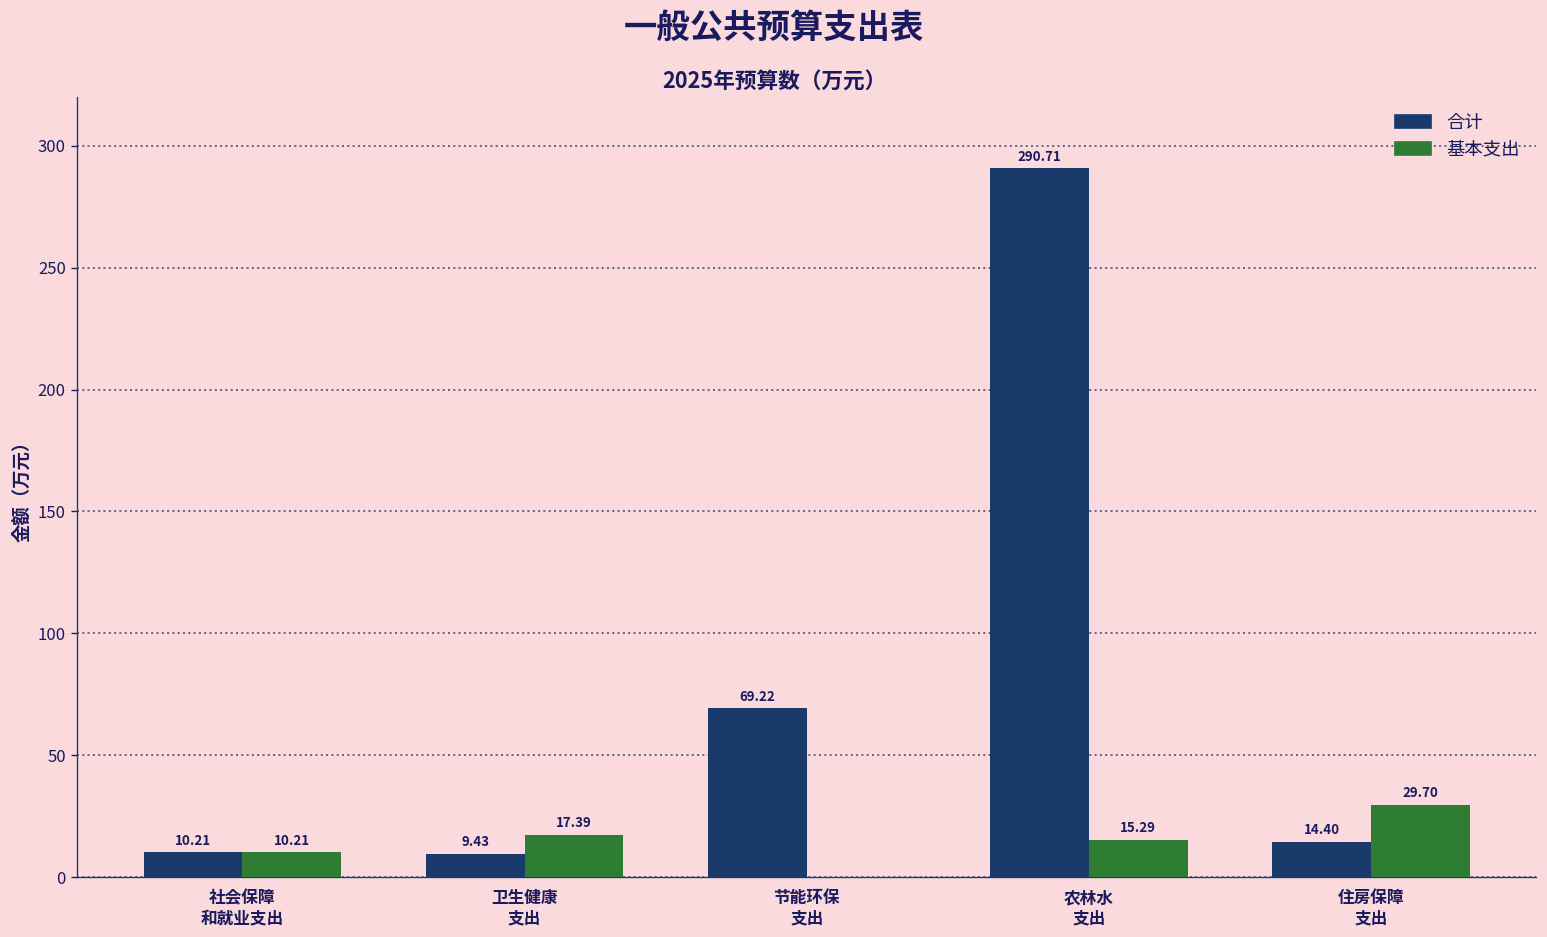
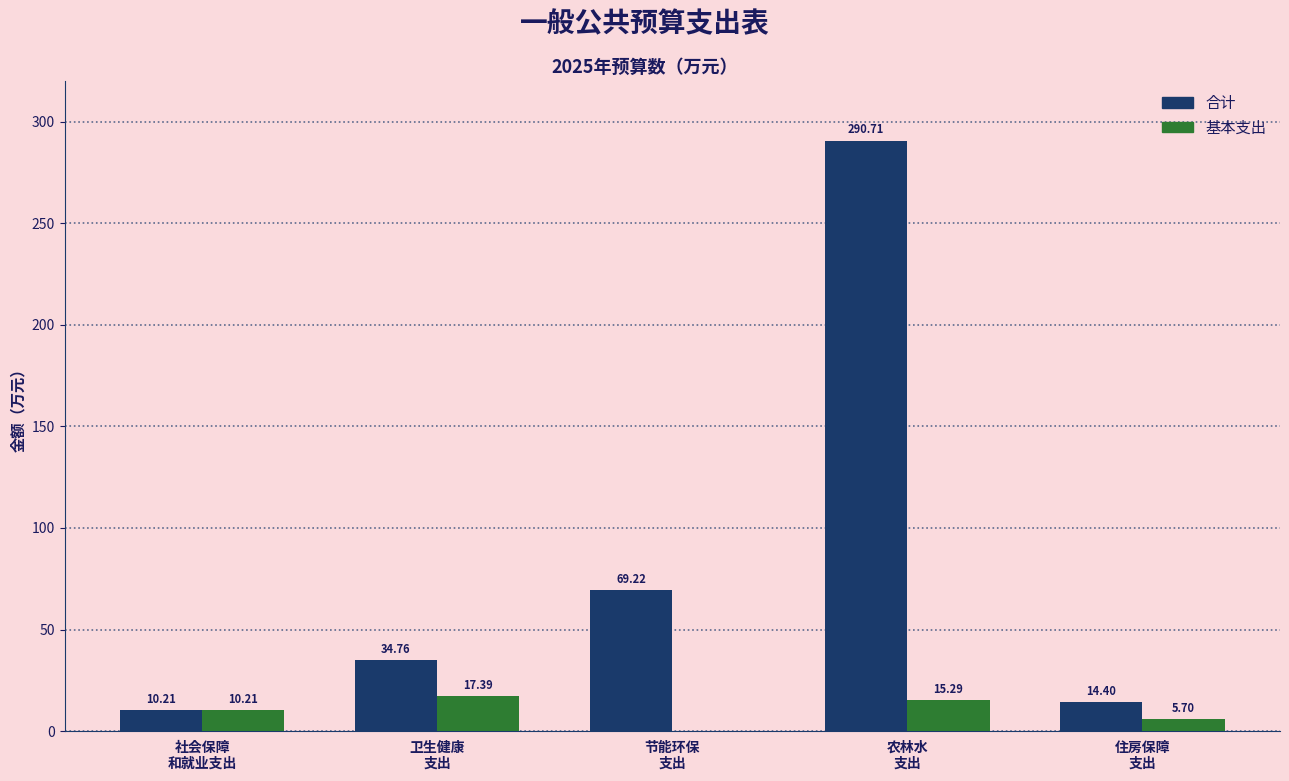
合计, 卫生健康 支出: 9.43 -> 34.76
基本支出, 住房保障 支出: 29.70 -> 5.70
